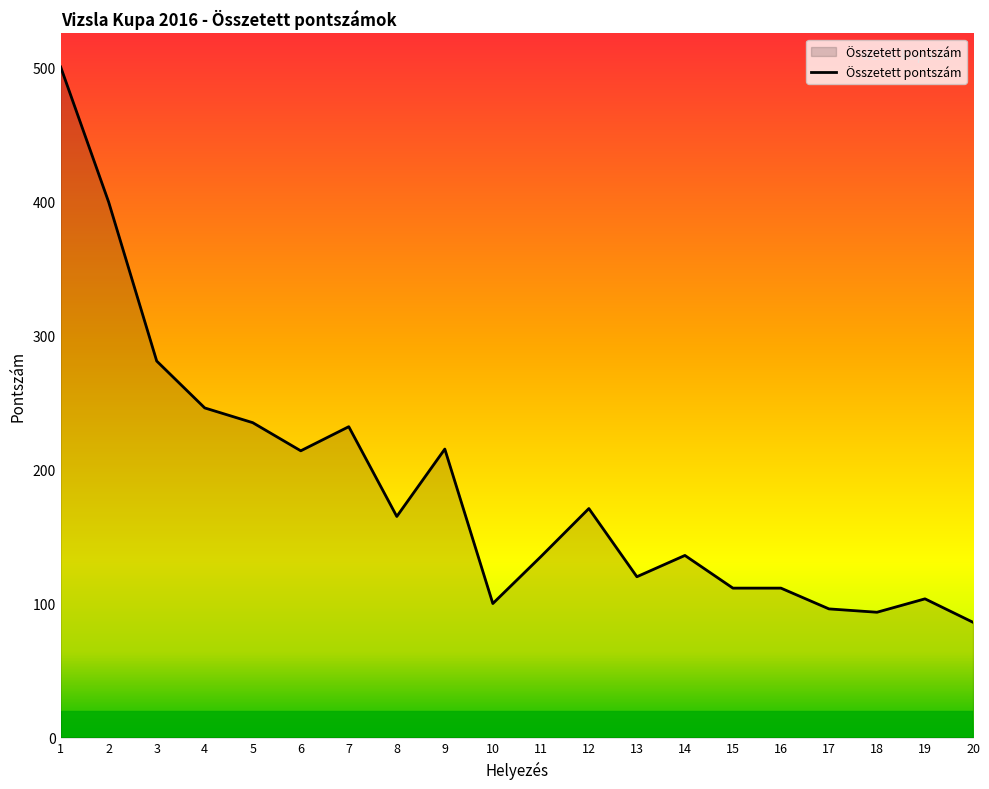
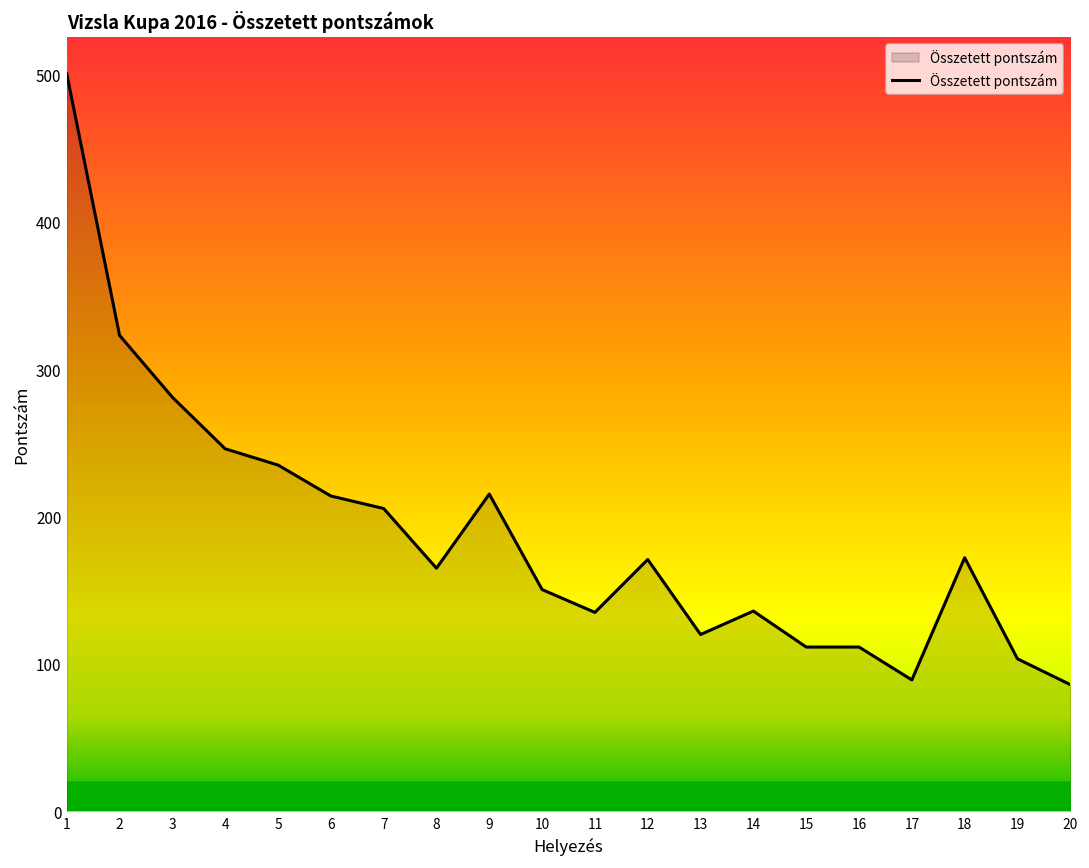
2: 400 -> 323
7: 232 -> 206
10: 100 -> 151
17: 96 -> 89
18: 94 -> 172
